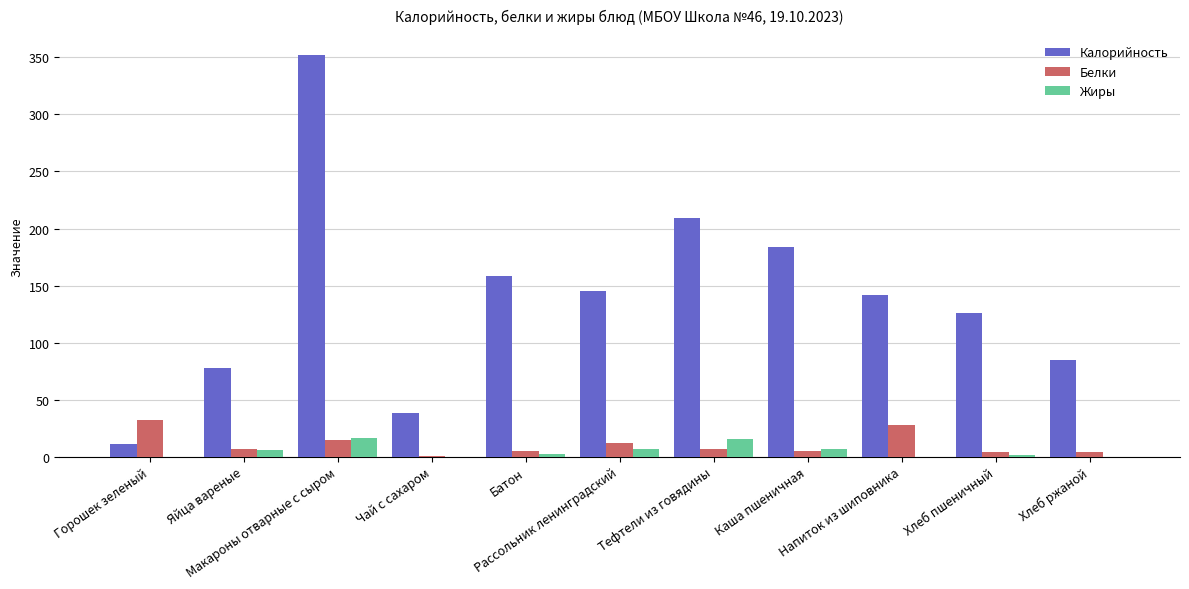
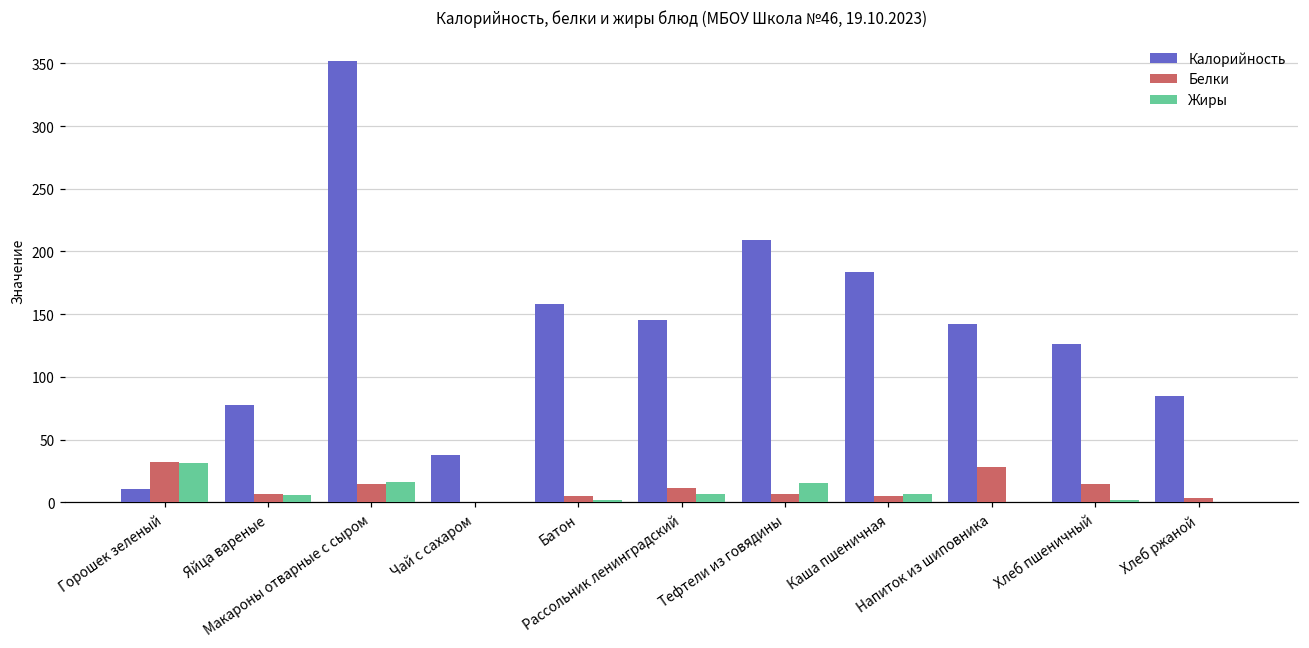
Жиры, Горошек зеленый: 0 -> 31
Белки, Хлеб пшеничный: 4 -> 15
